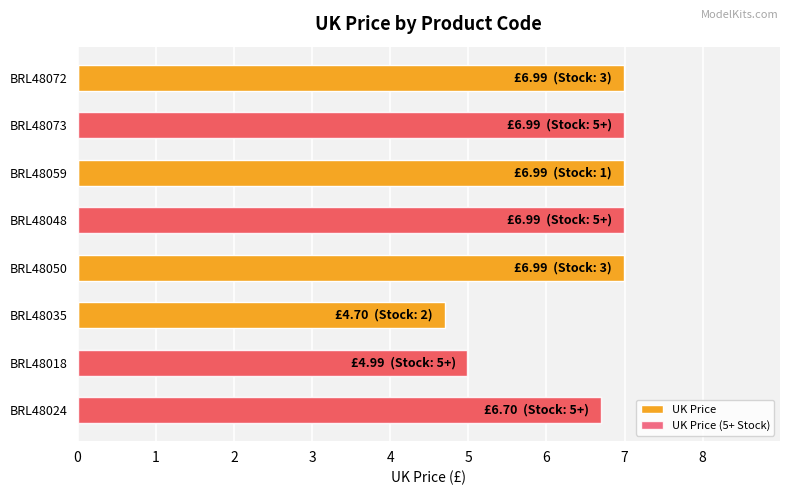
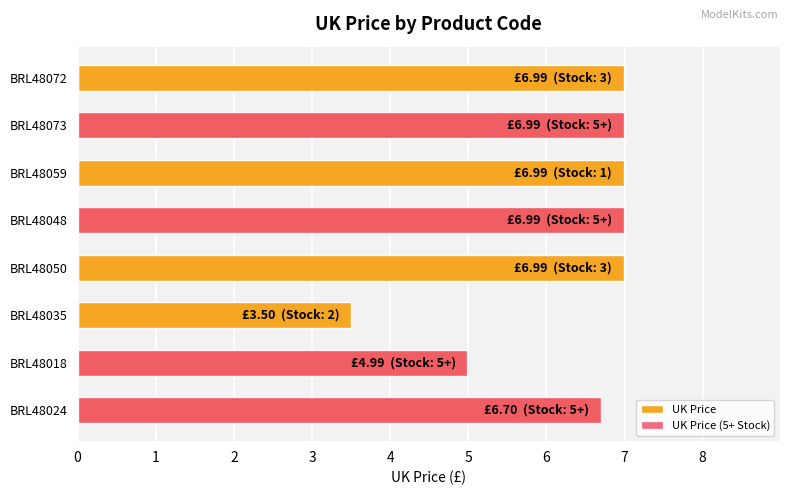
UK Price, BRL48035: £4.70 -> £3.50
